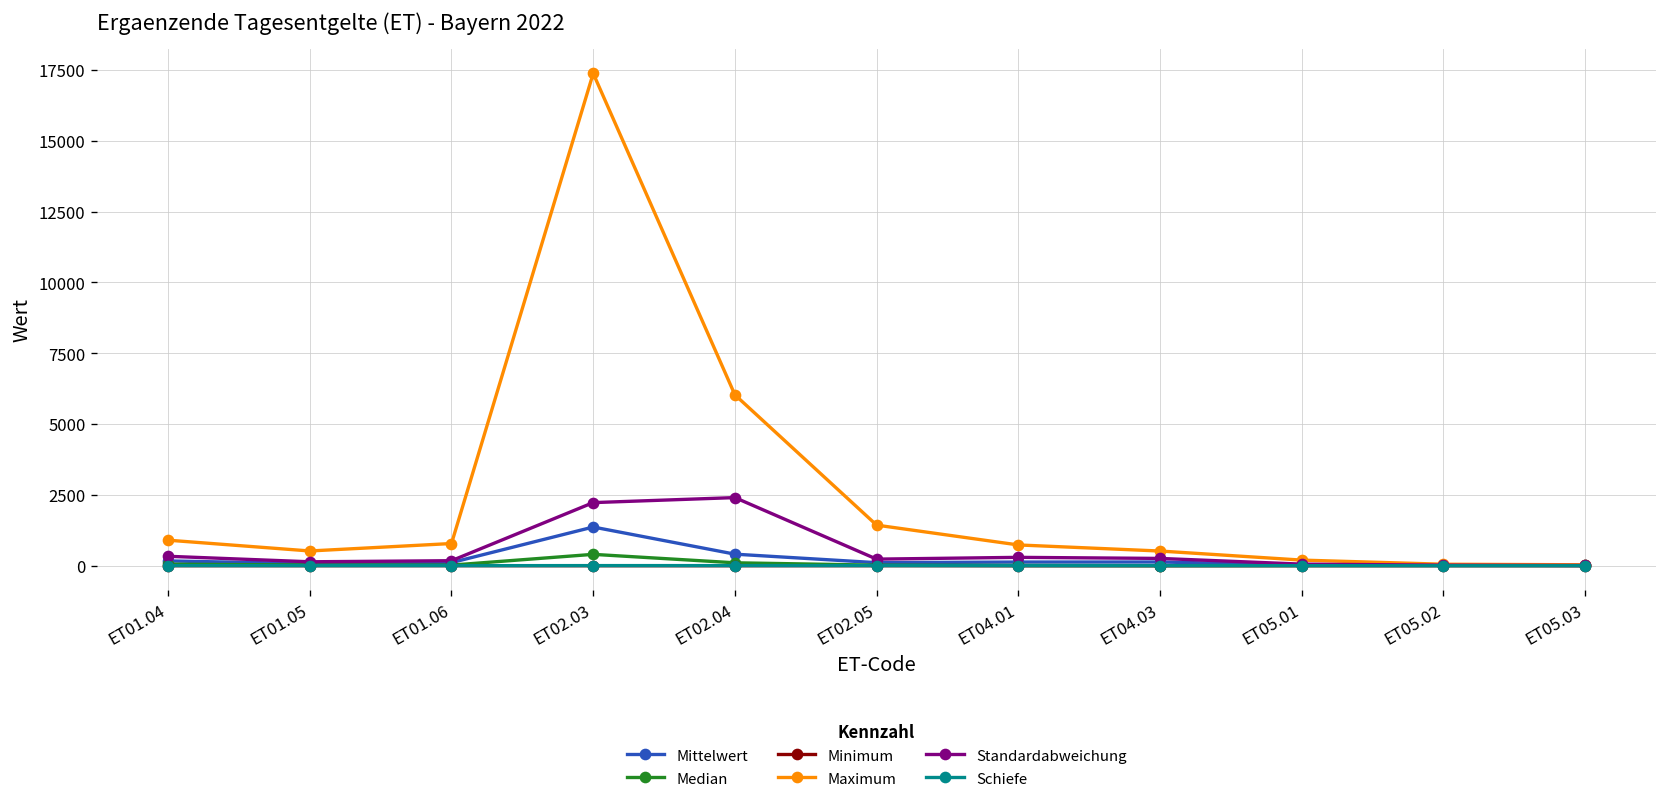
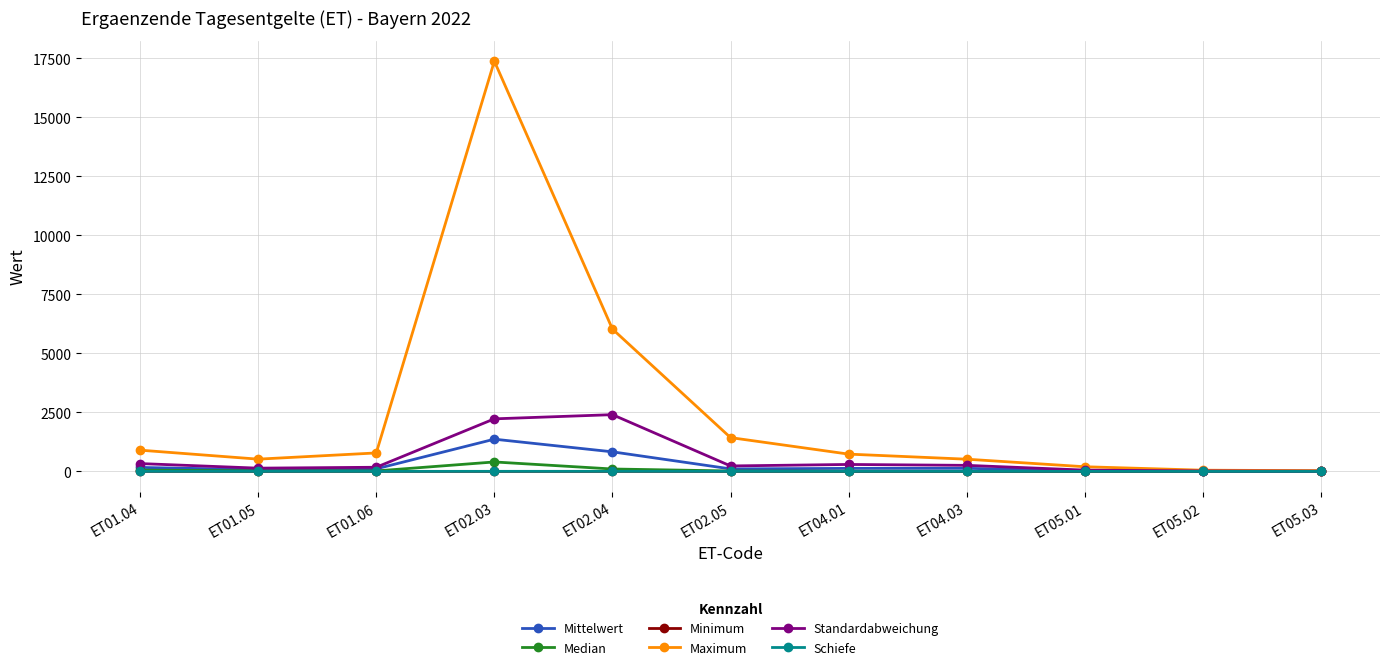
Mittelwert, ET02.04: 400 -> 800
